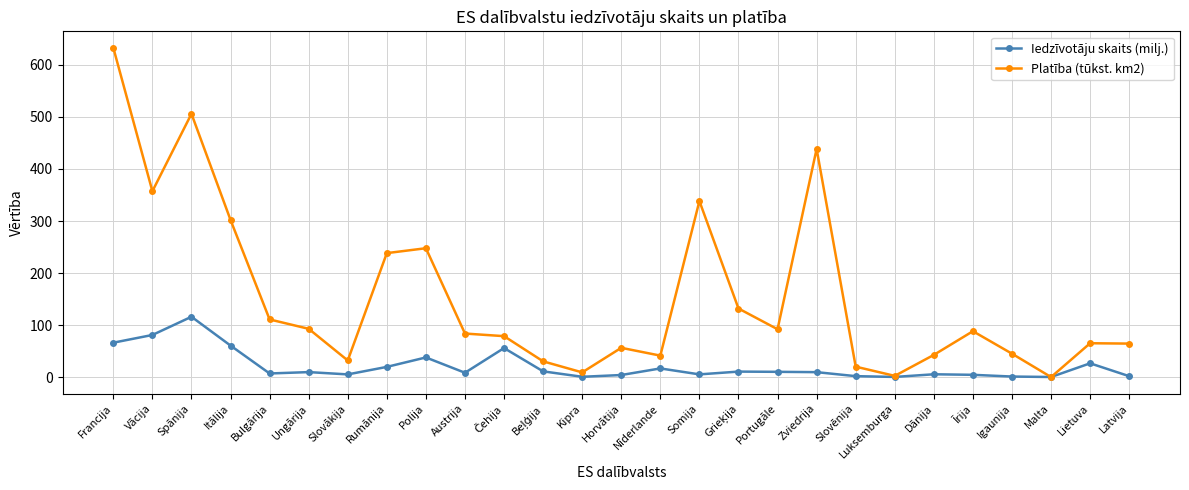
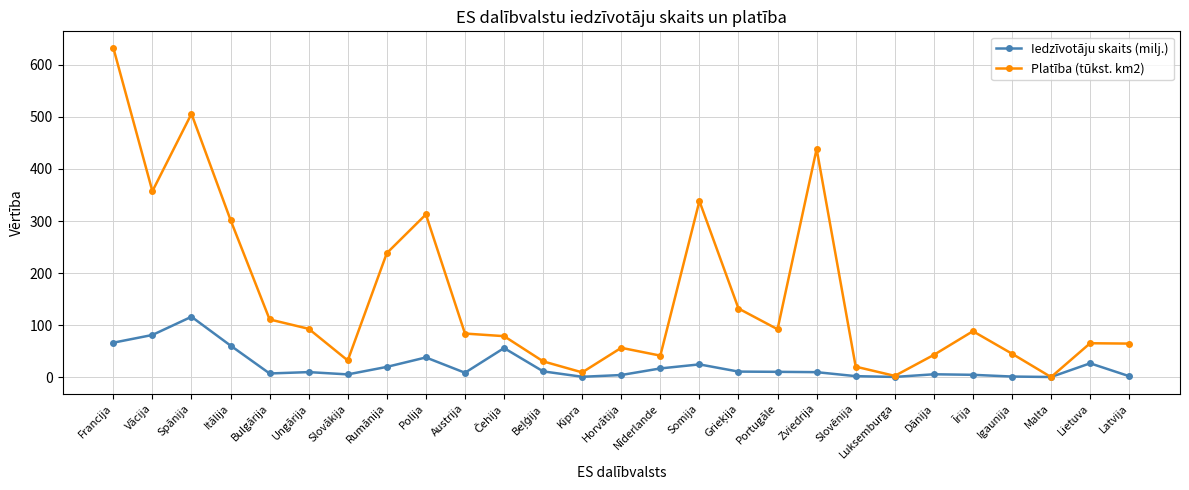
Platība (tūkst. km2), Polija: 250 -> 310
Iedzīvotāju skaits (milj.), Somija: 10 -> 20
